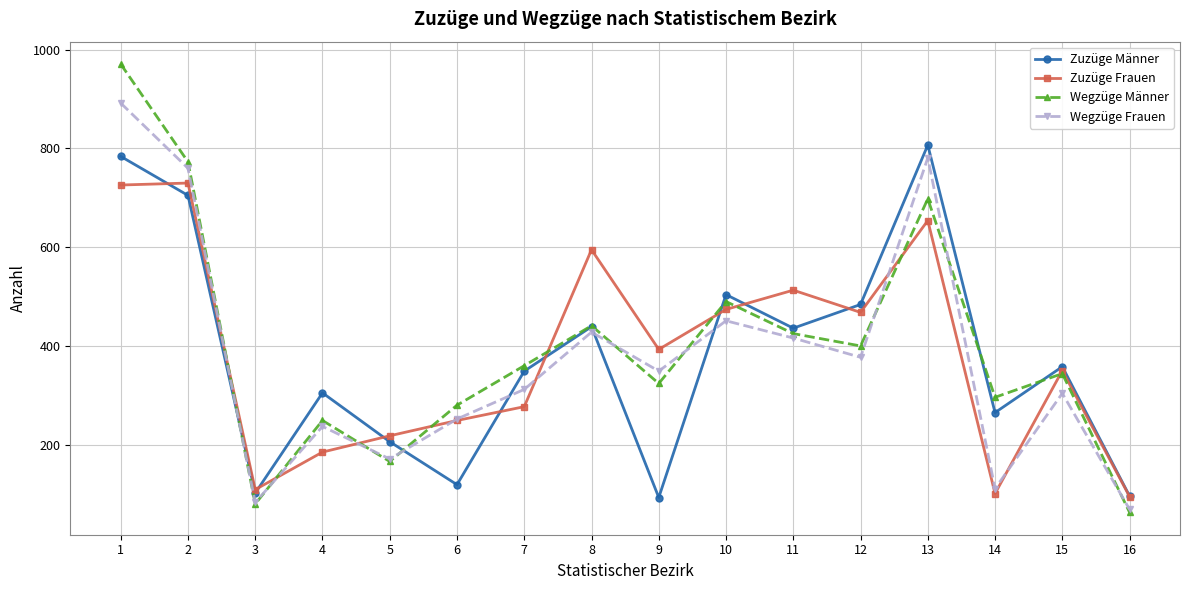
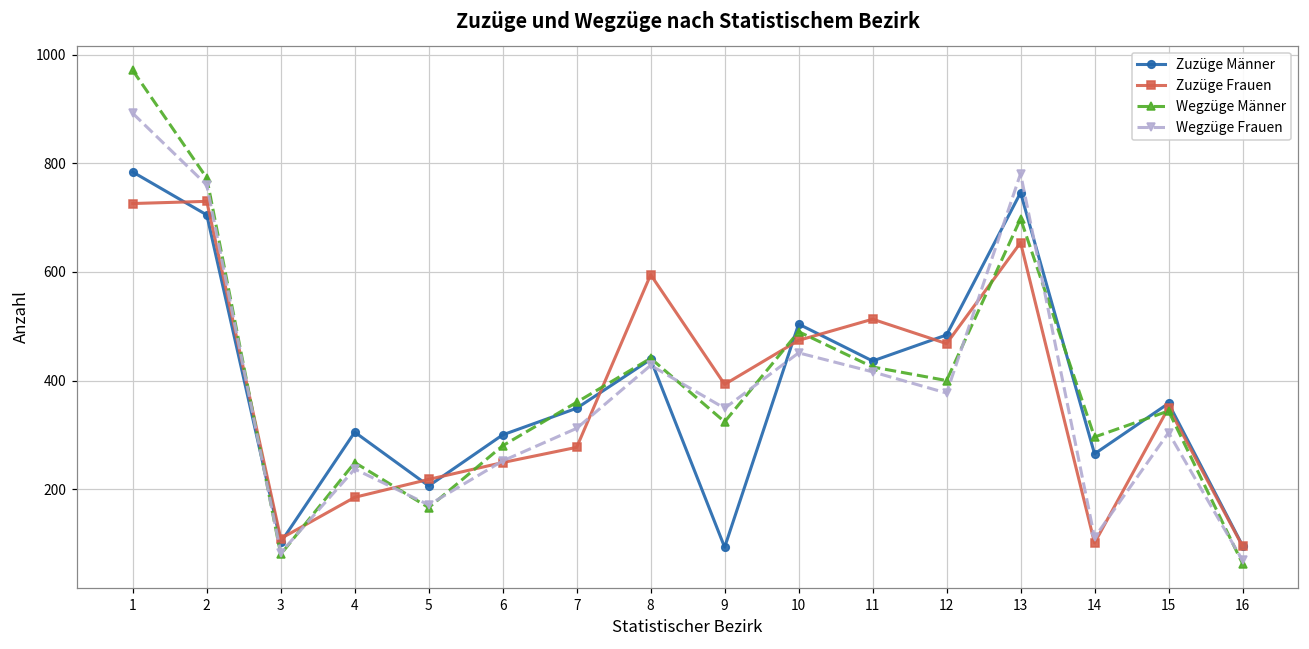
Zuzüge Männer, 6: 120 -> 300
Zuzüge Männer, 13: 810 -> 750
